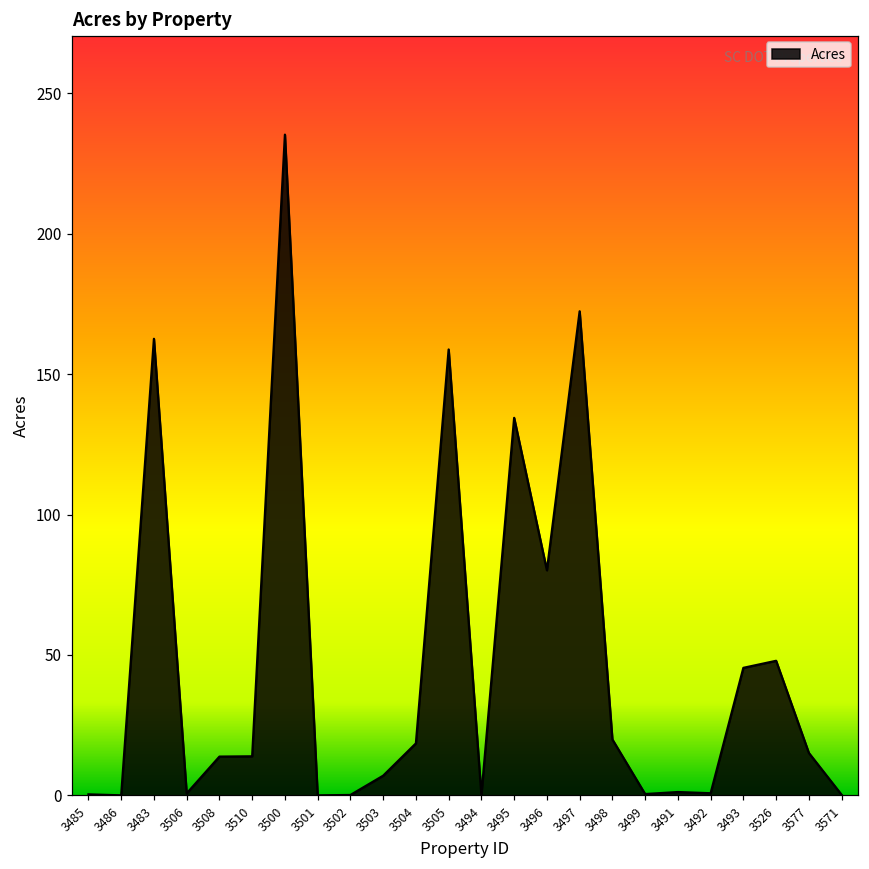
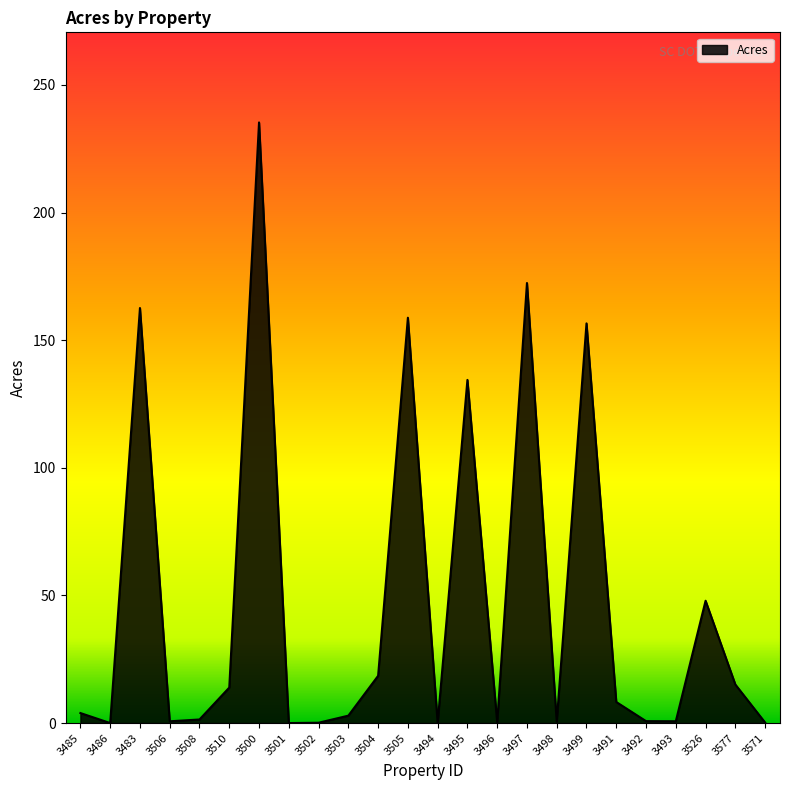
3485: 0 -> 4
3508: 14 -> 1
3503: 7 -> 3
3496: 80 -> 0
3498: 20 -> 1
3499: 0 -> 157
3491: 1 -> 8
3493: 45 -> 1
